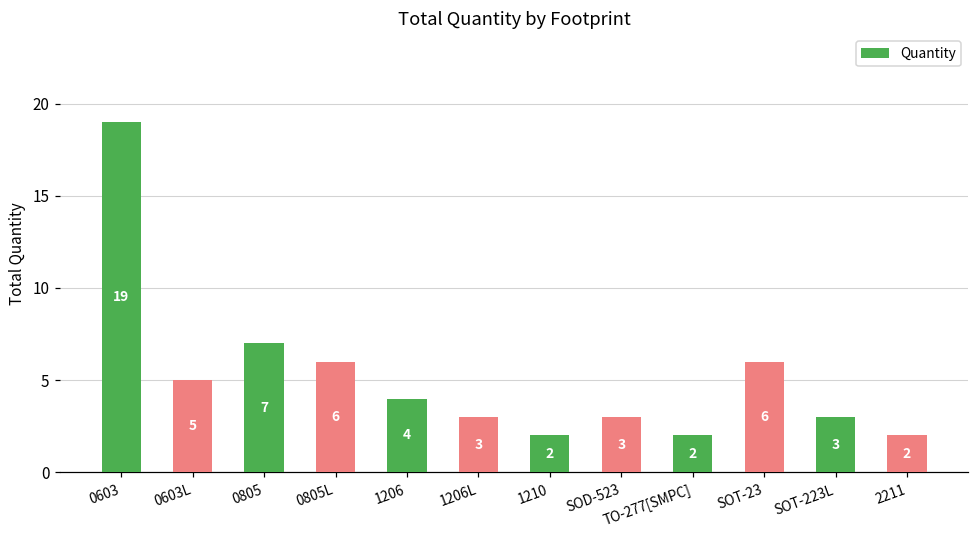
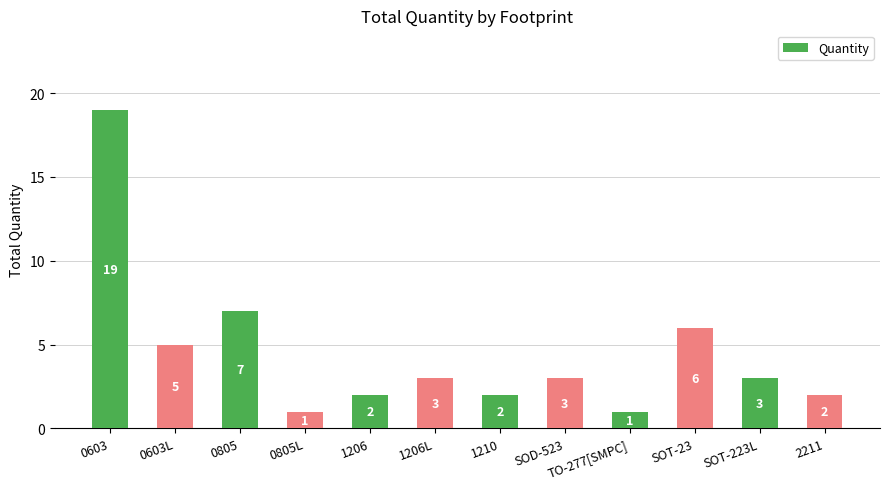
0805L: 6 -> 1
1206: 4 -> 2
TO-277[SMPC]: 2 -> 1
